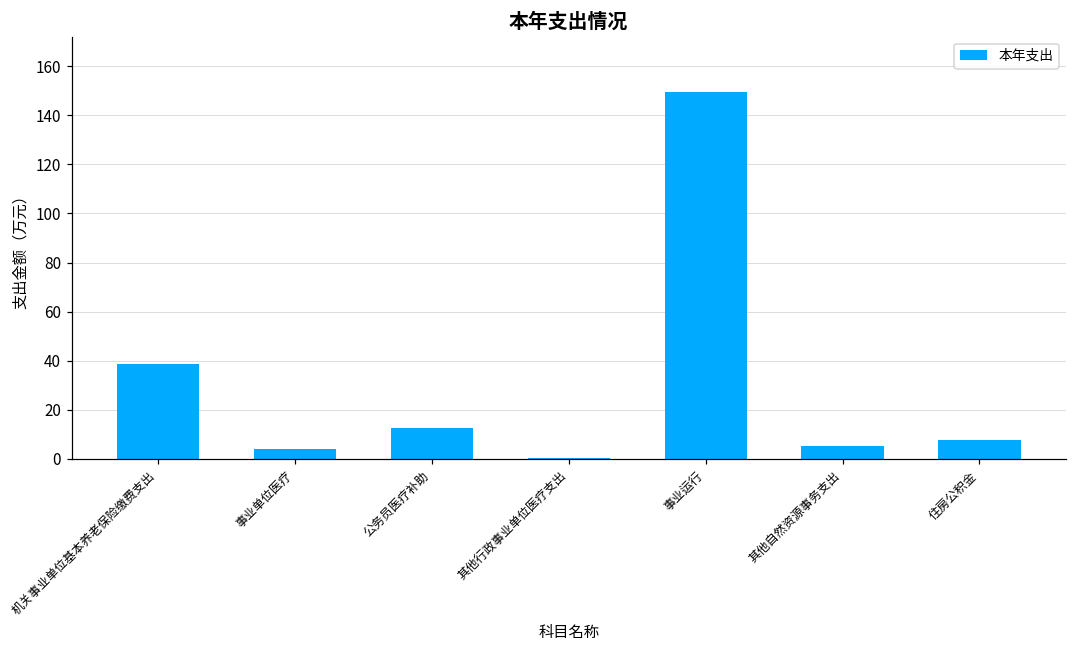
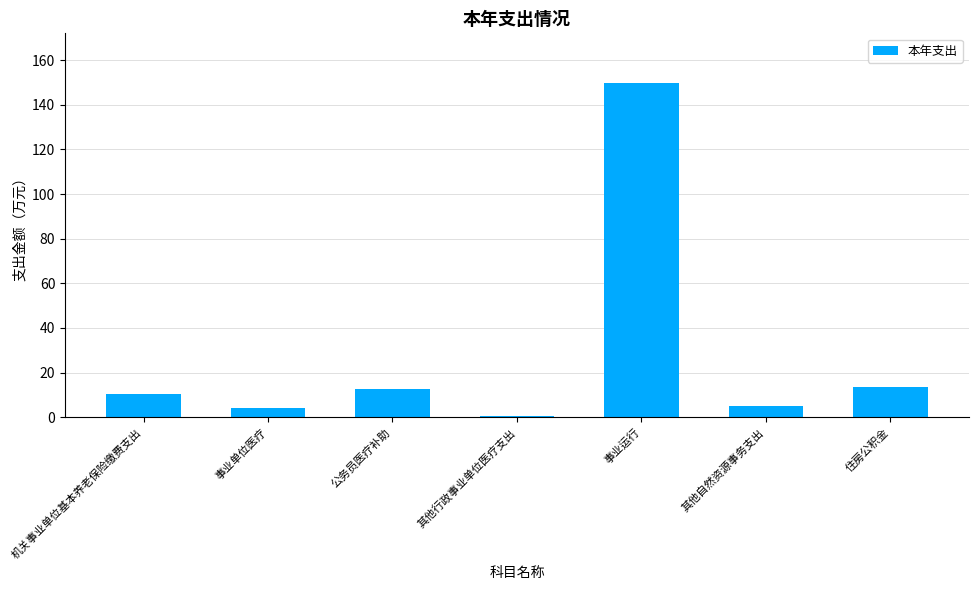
机关事业单位基本养老保险缴费支出: 39 -> 10
住房公积金: 8 -> 14
